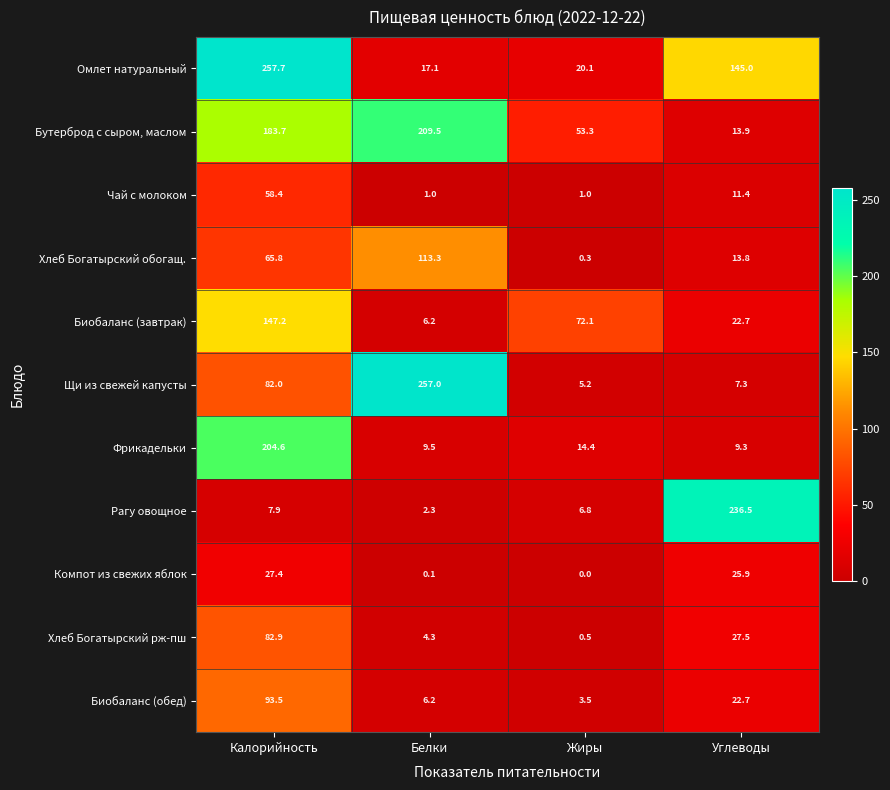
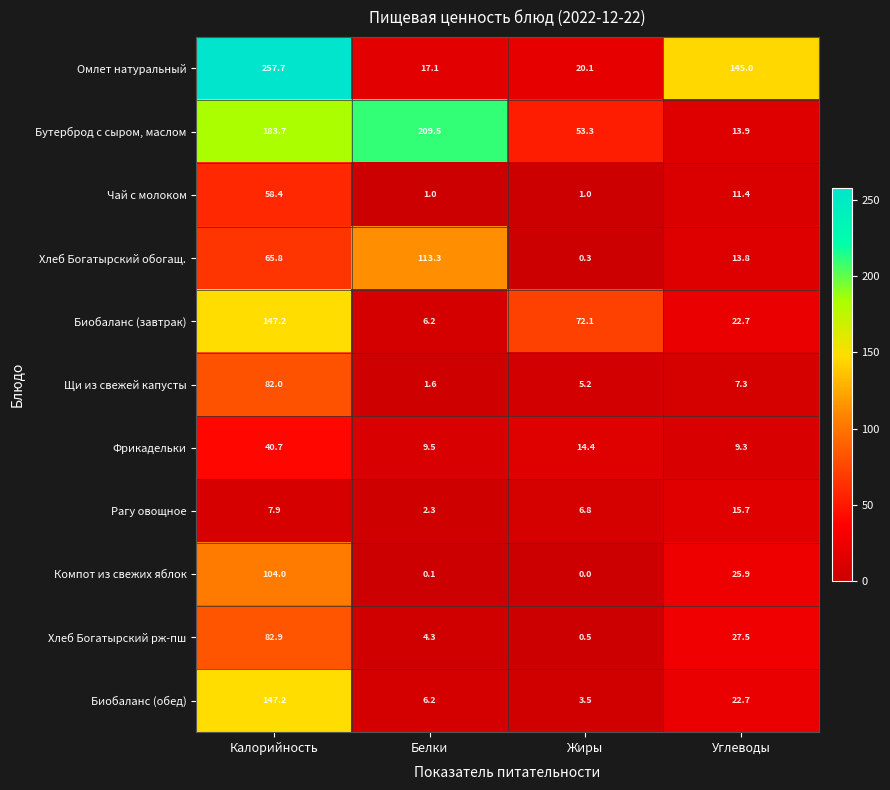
Щи из свежей капусты, Белки: 257.0 -> 1.6
Фрикадельки, Калорийность: 204.6 -> 40.7
Рагу овощное, Углеводы: 236.5 -> 15.7
Компот из свежих яблок, Калорийность: 27.4 -> 104.0
Биобаланс (обед), Калорийность: 93.5 -> 147.2
